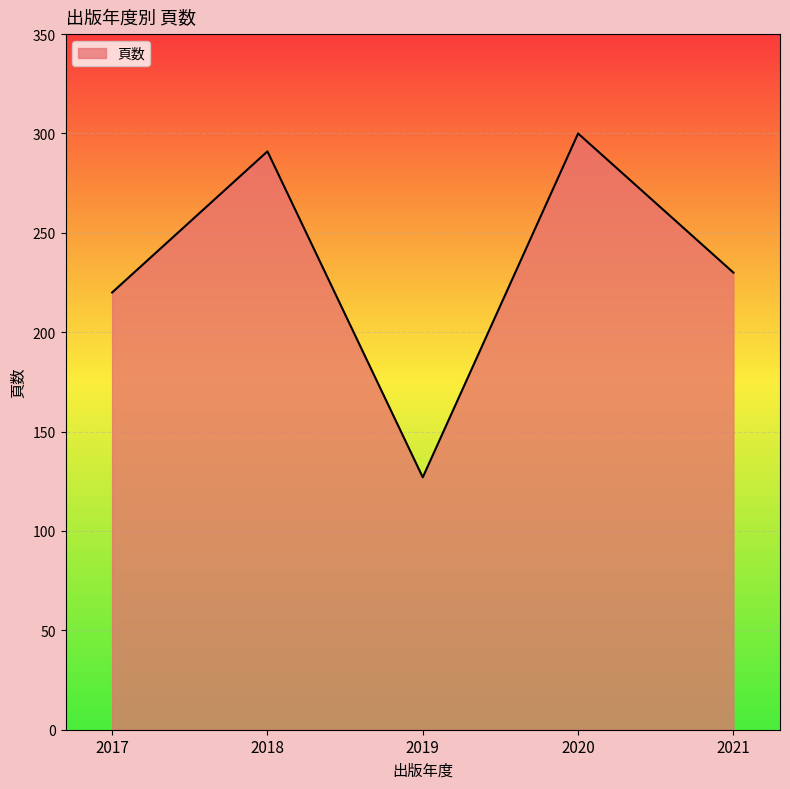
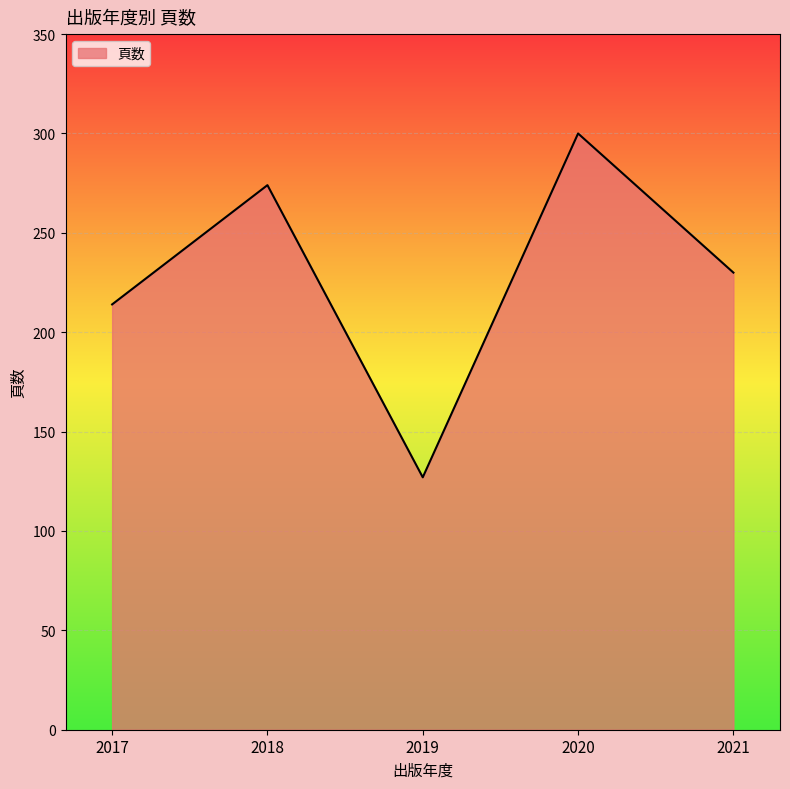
2017: 220 -> 214
2018: 291 -> 274
